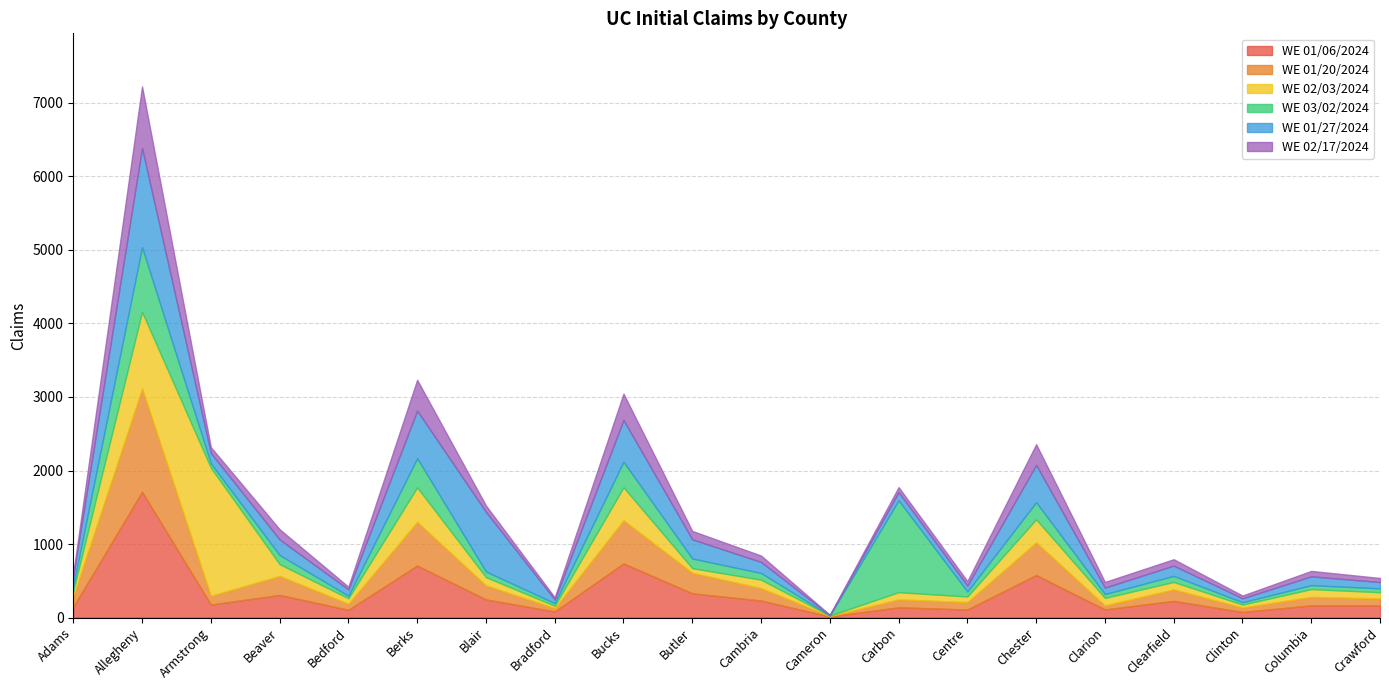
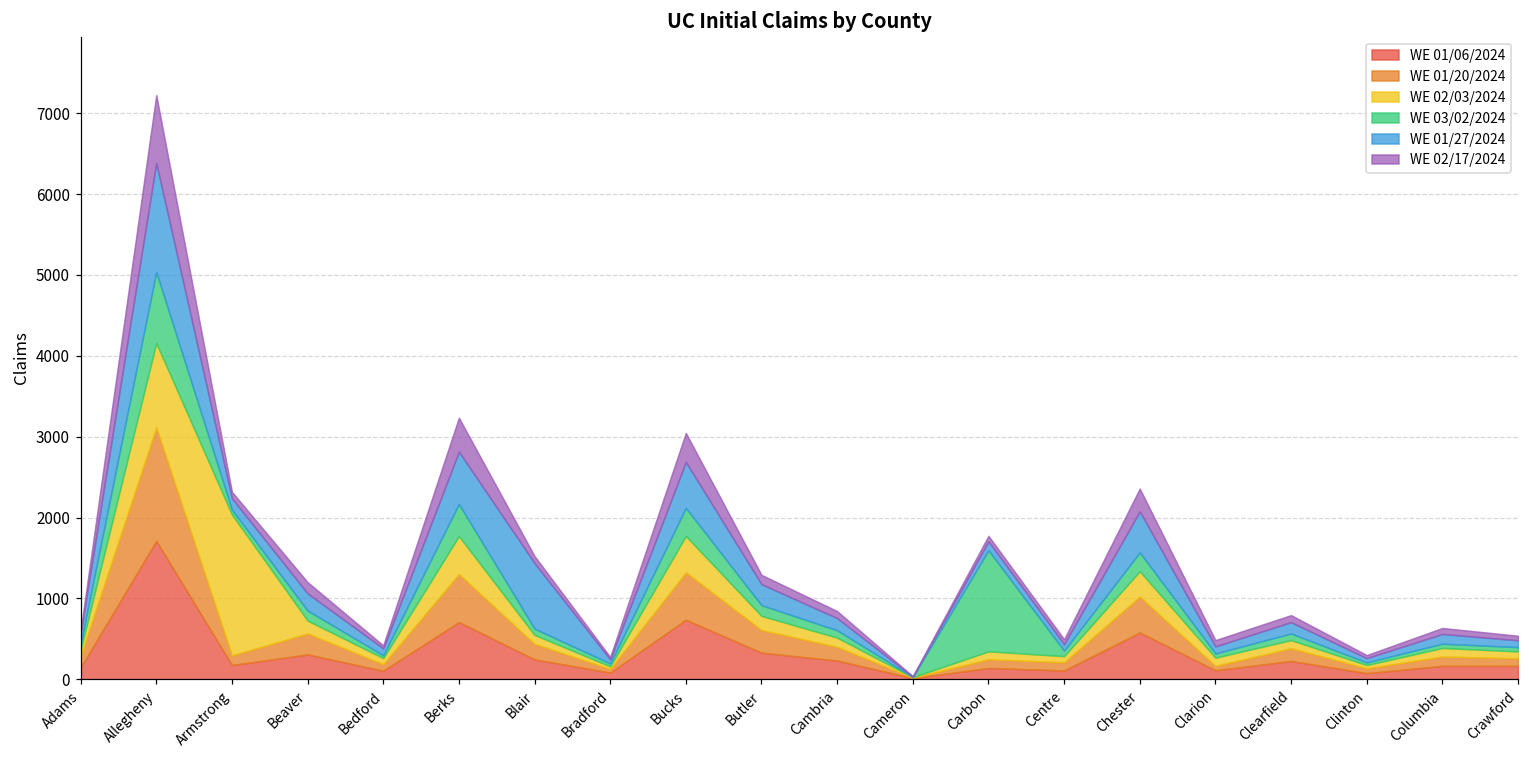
WE 02/03/2024, Butler: 100 -> 200
